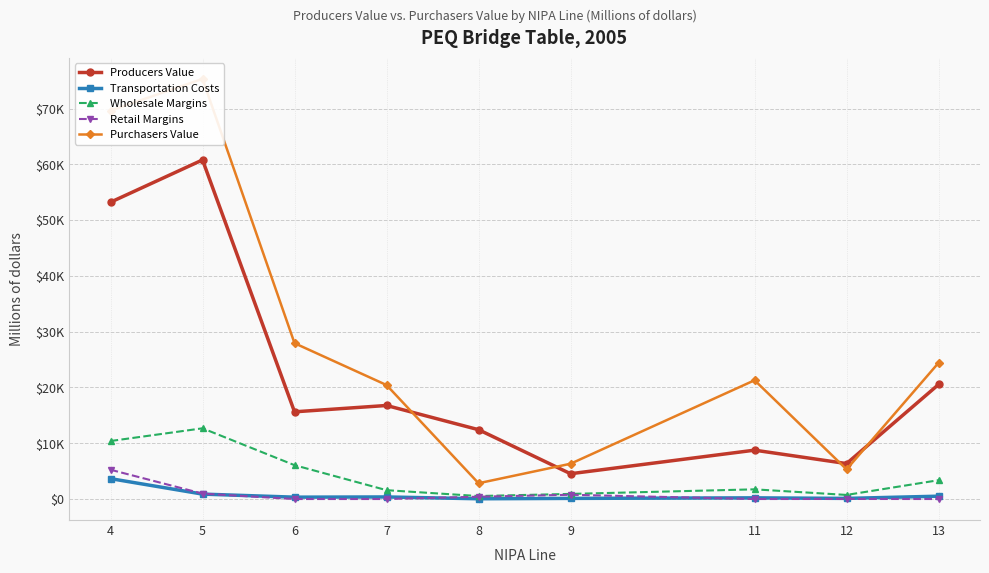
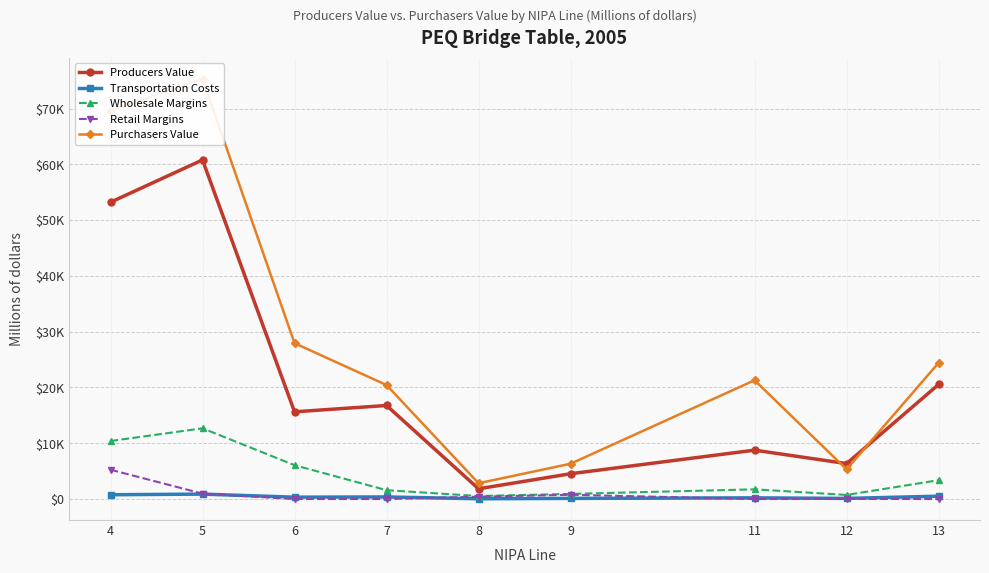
Transportation Costs, 4: $4000 -> $1000
Producers Value, 8: $12000 -> $2000
